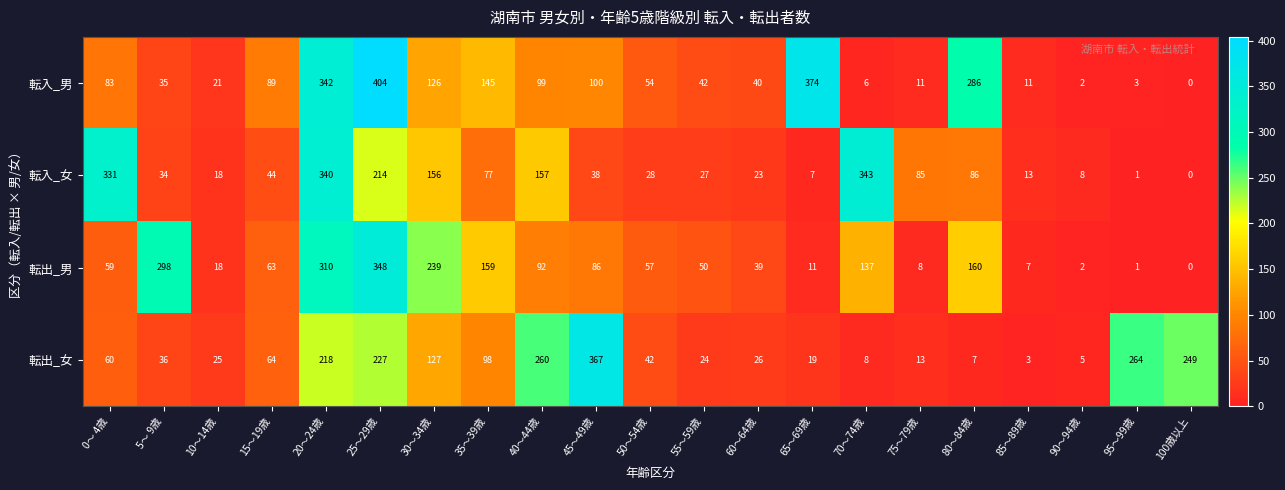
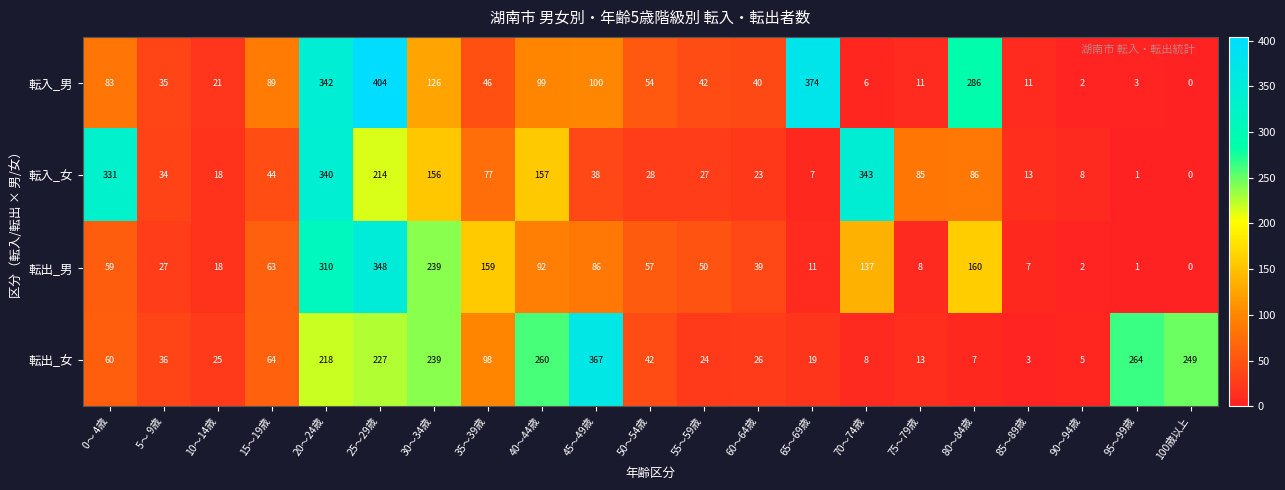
転入_男, 35～39歳: 145 -> 46
転出_男, 5～ 9歳: 298 -> 27
転出_女, 30～34歳: 127 -> 239
